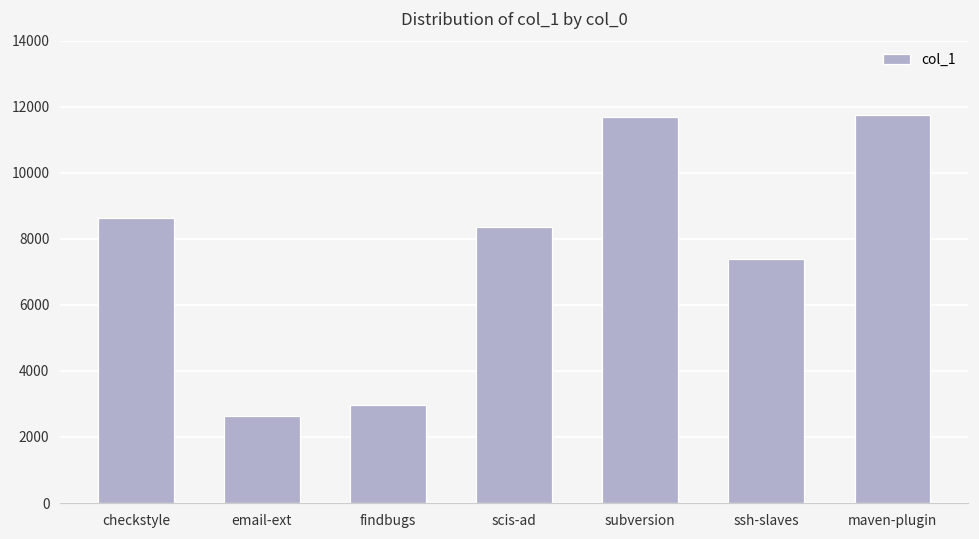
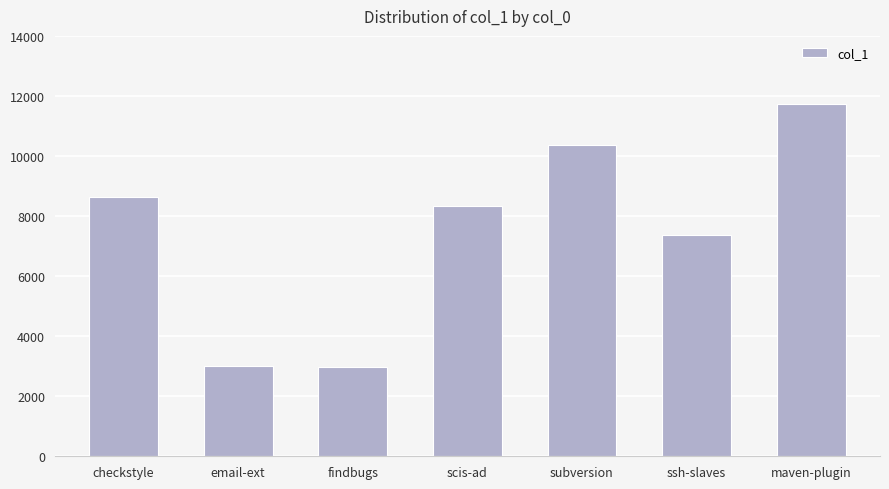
email-ext: 2600 -> 3000
subversion: 11700 -> 10400
